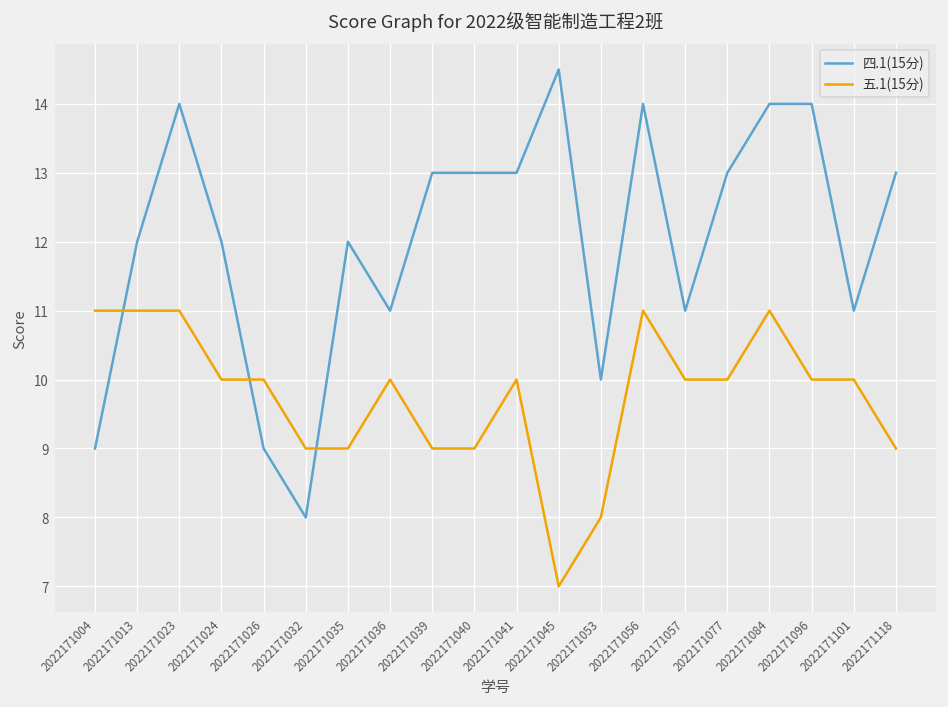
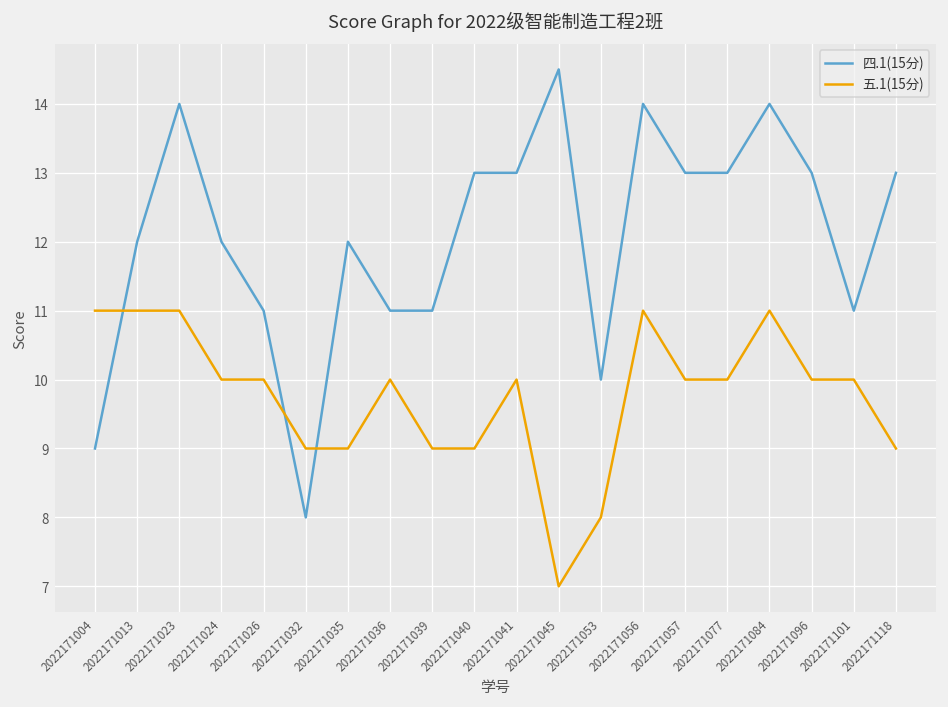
四.1(15分), 2022171026: 9 -> 11
四.1(15分), 2022171039: 13 -> 11
四.1(15分), 2022171057: 11 -> 13
四.1(15分), 2022171096: 14 -> 13
